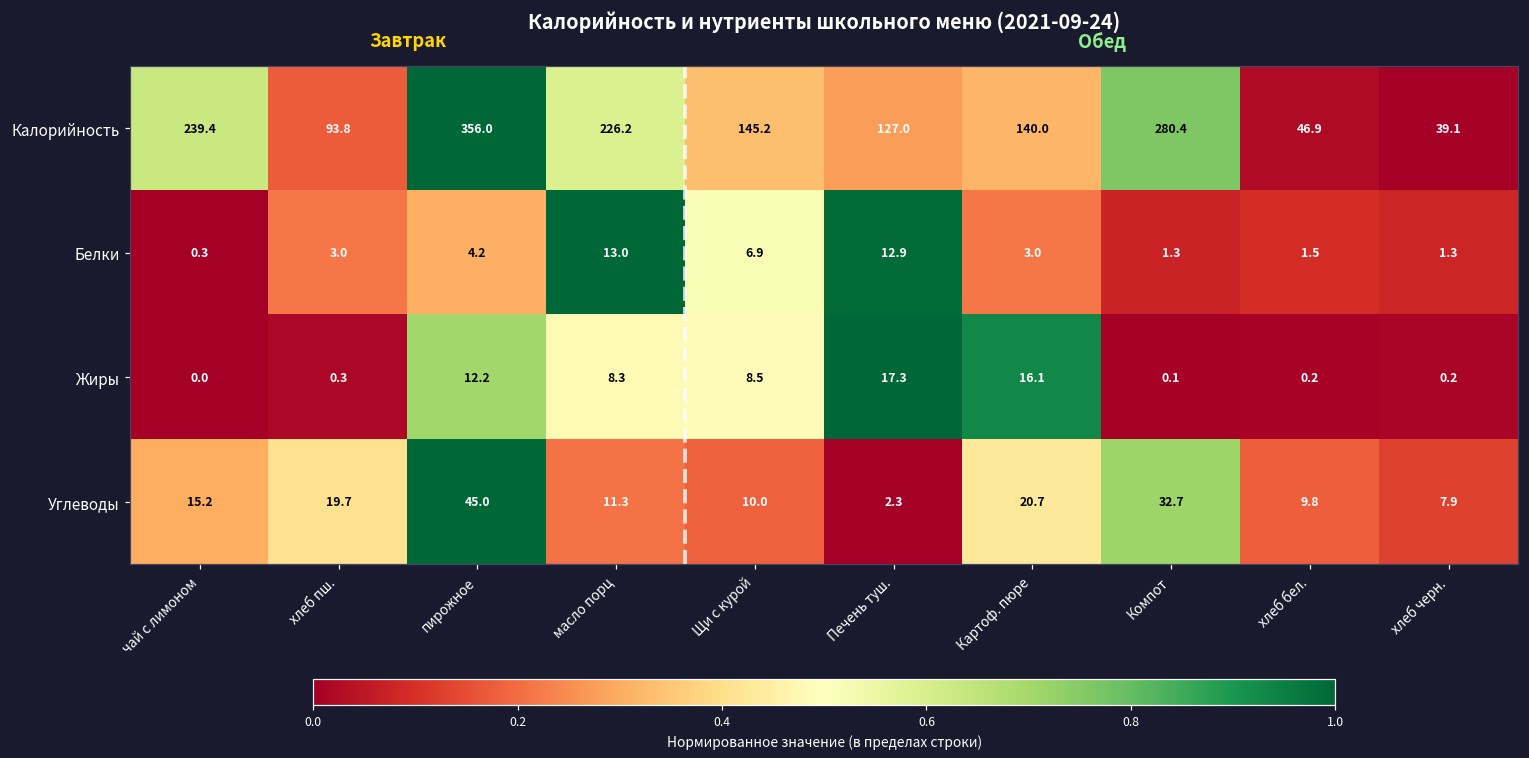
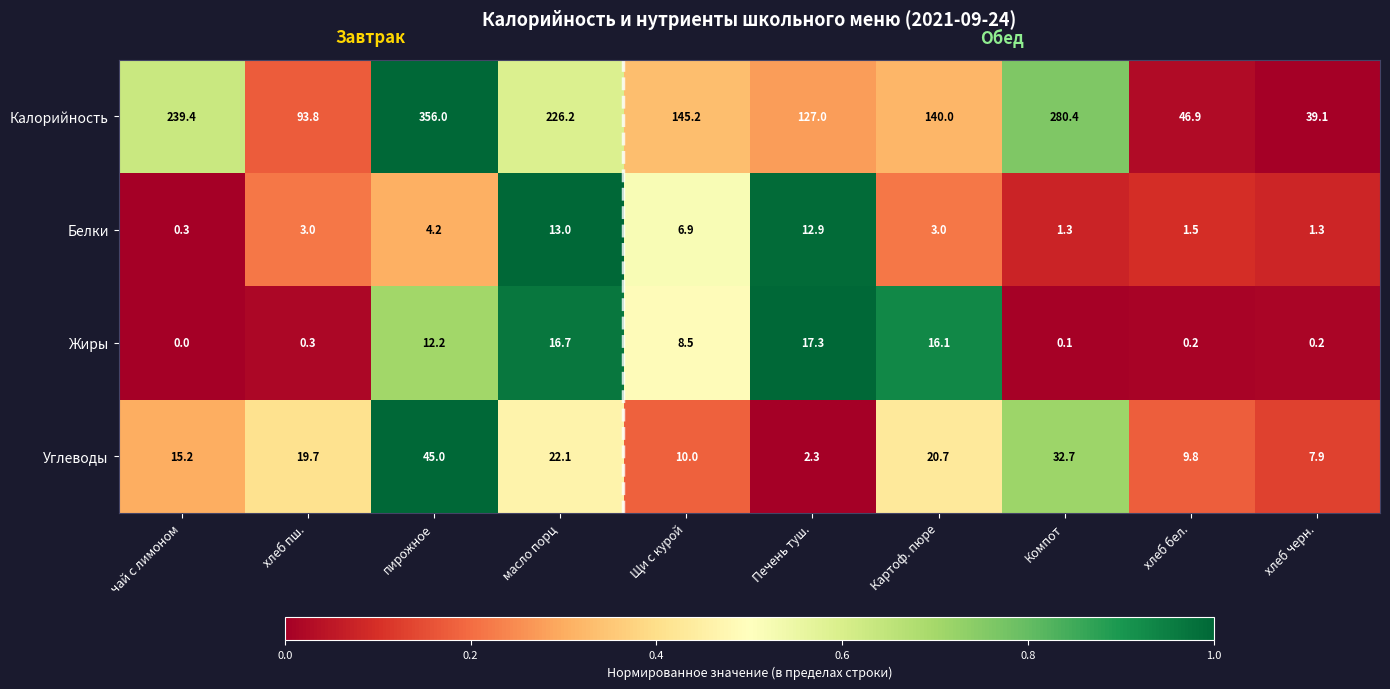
Жиры, масло порц: 8.3 -> 16.7
Углеводы, масло порц: 11.3 -> 22.1
